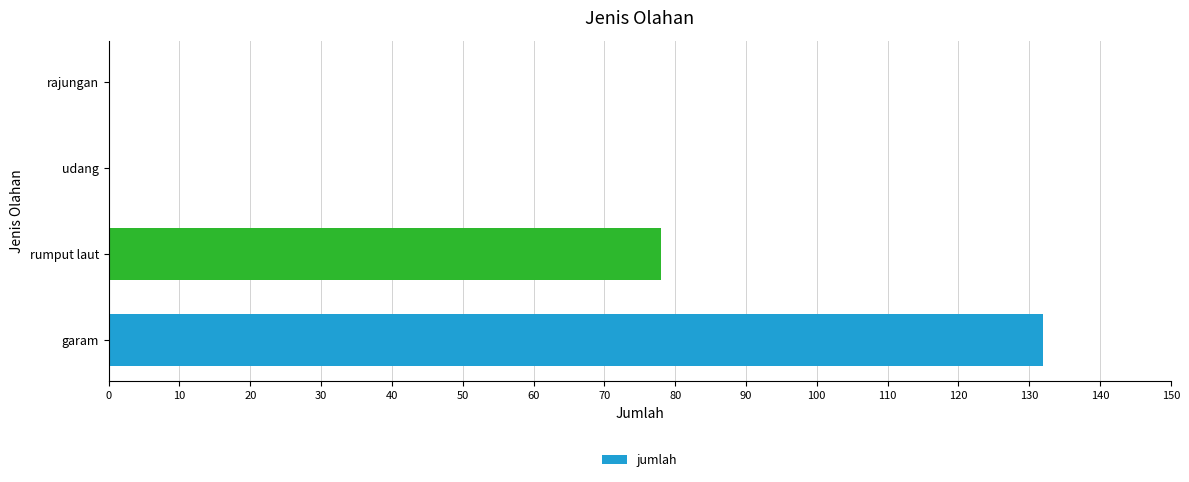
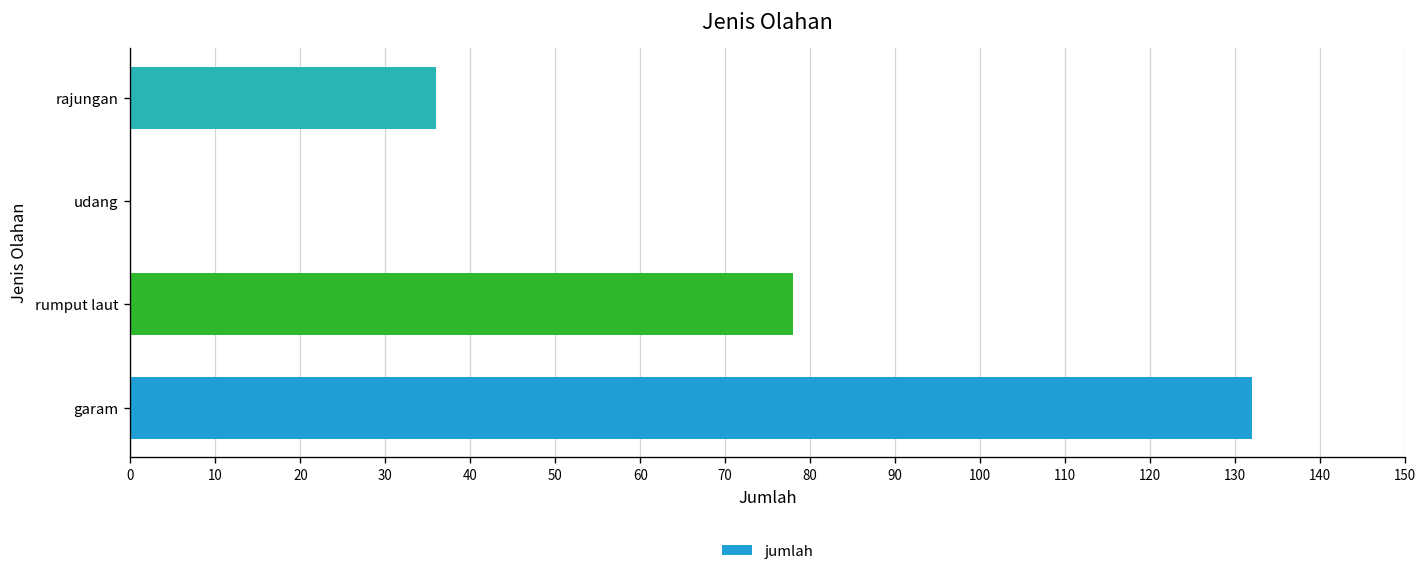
rajungan: 0 -> 36
